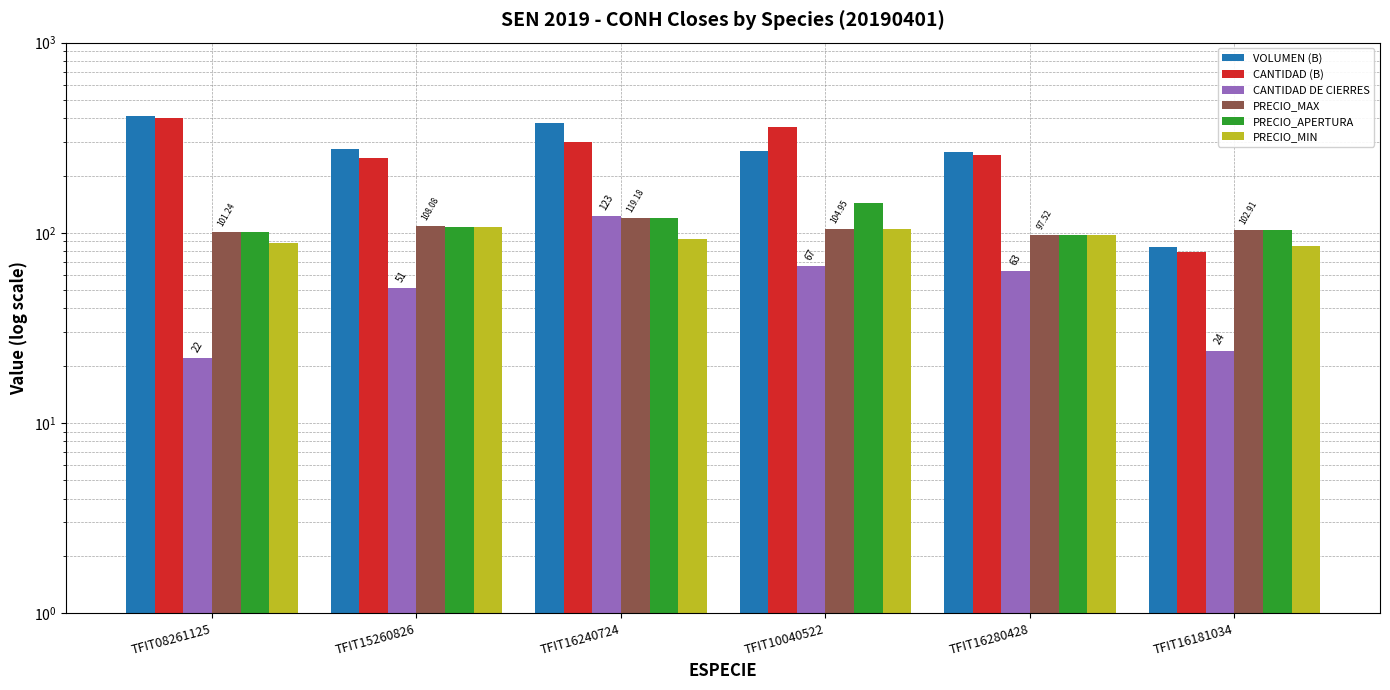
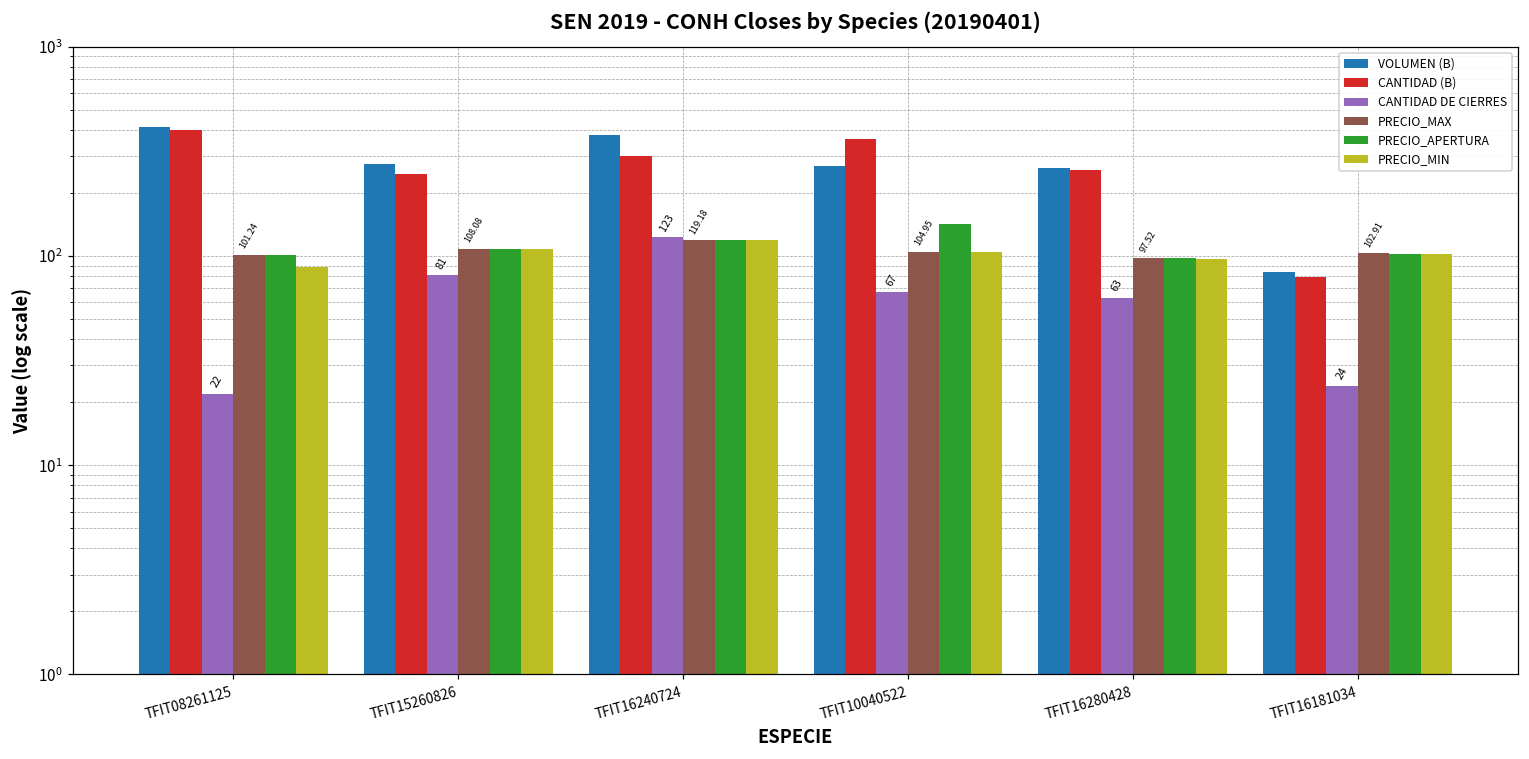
CANTIDAD DE CIERRES, TFIT15260826: 51 -> 81
PRECIO_MIN, TFIT16240724: 90 -> 120
PRECIO_MIN, TFIT16181034: 80 -> 100
